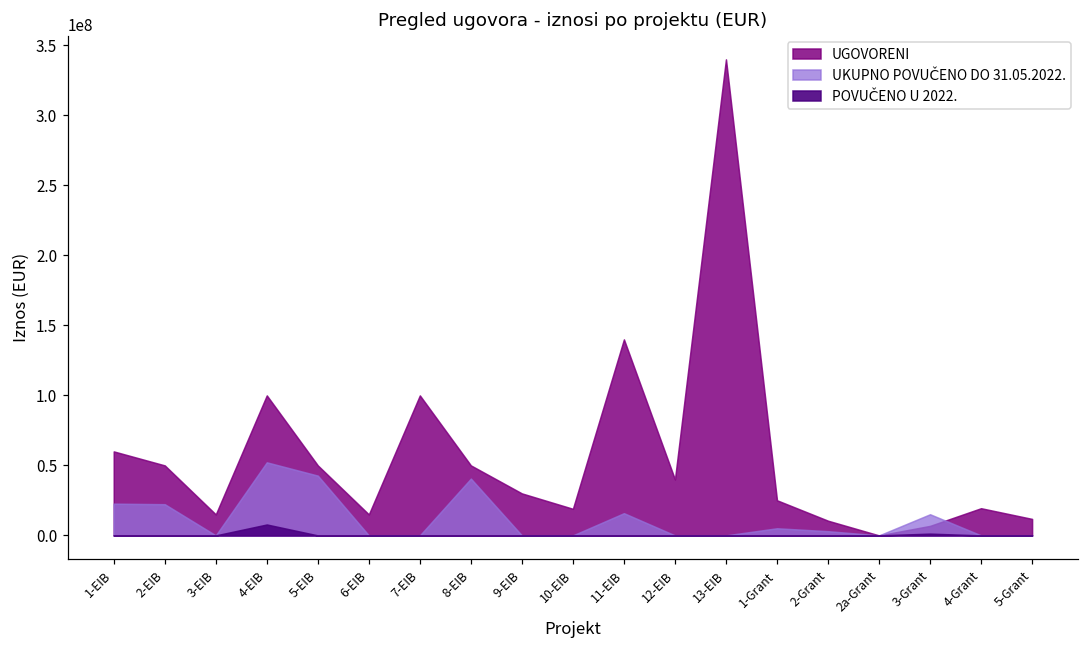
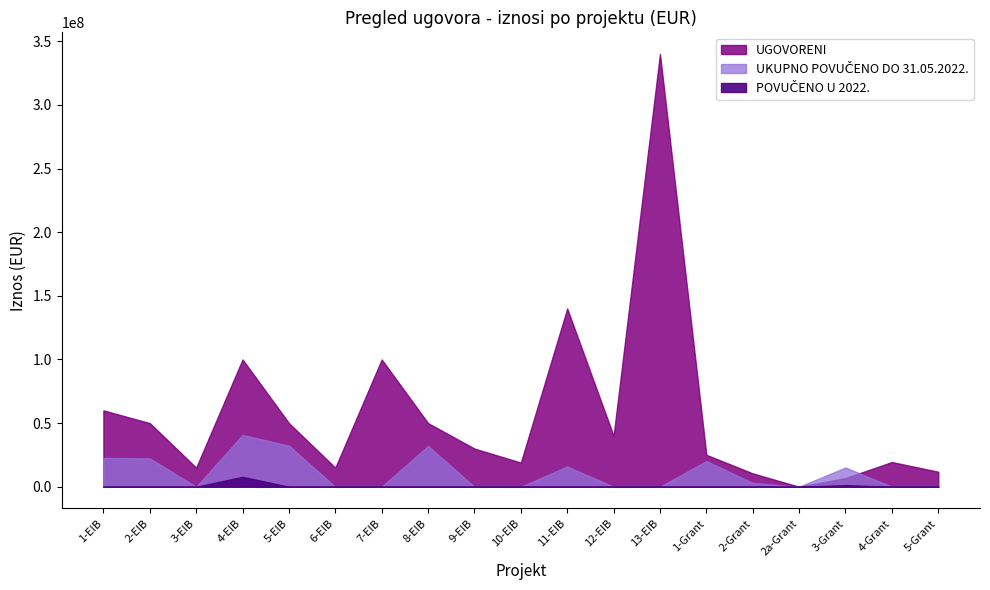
UKUPNO POVUČENO DO 31.05.2022., 4-EIB: 52000000 -> 41000000
UKUPNO POVUČENO DO 31.05.2022., 5-EIB: 43000000 -> 32000000
UKUPNO POVUČENO DO 31.05.2022., 8-EIB: 41000000 -> 32000000
UKUPNO POVUČENO DO 31.05.2022., 1-Grant: 5000000 -> 20000000
